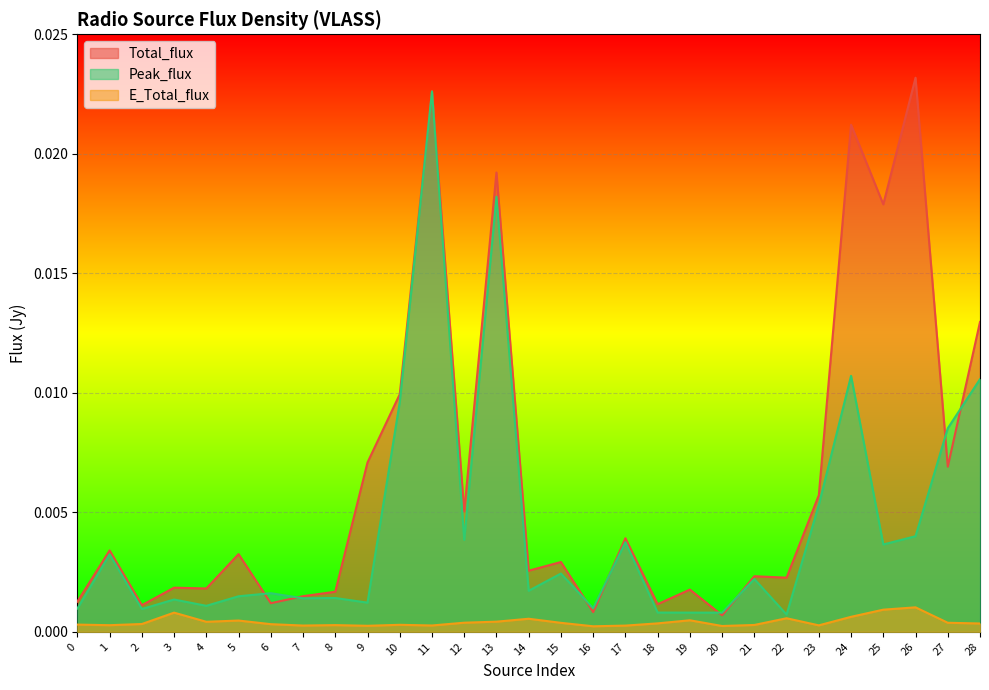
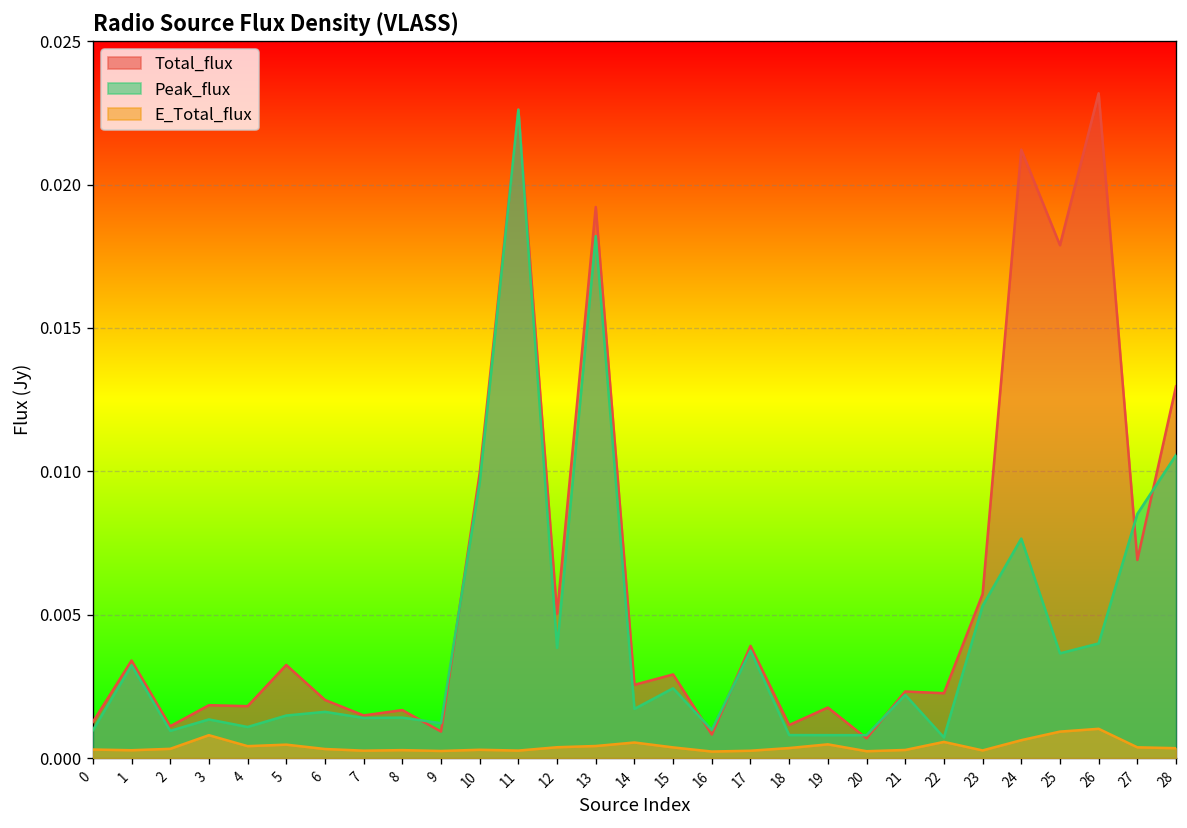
Total_flux, 6: 0.0012 -> 0.0020
Total_flux, 9: 0.0071 -> 0.0009
Peak_flux, 24: 0.0107 -> 0.0077
